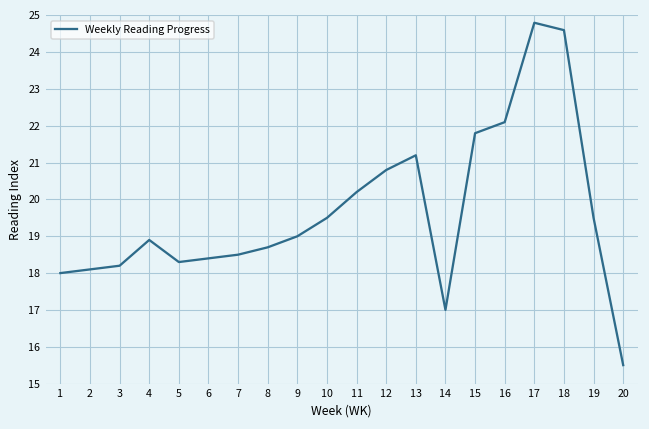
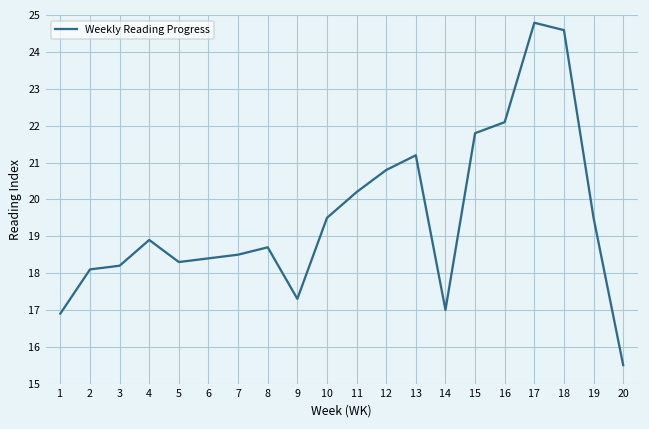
1: 18.0 -> 16.9
9: 19.0 -> 17.3
